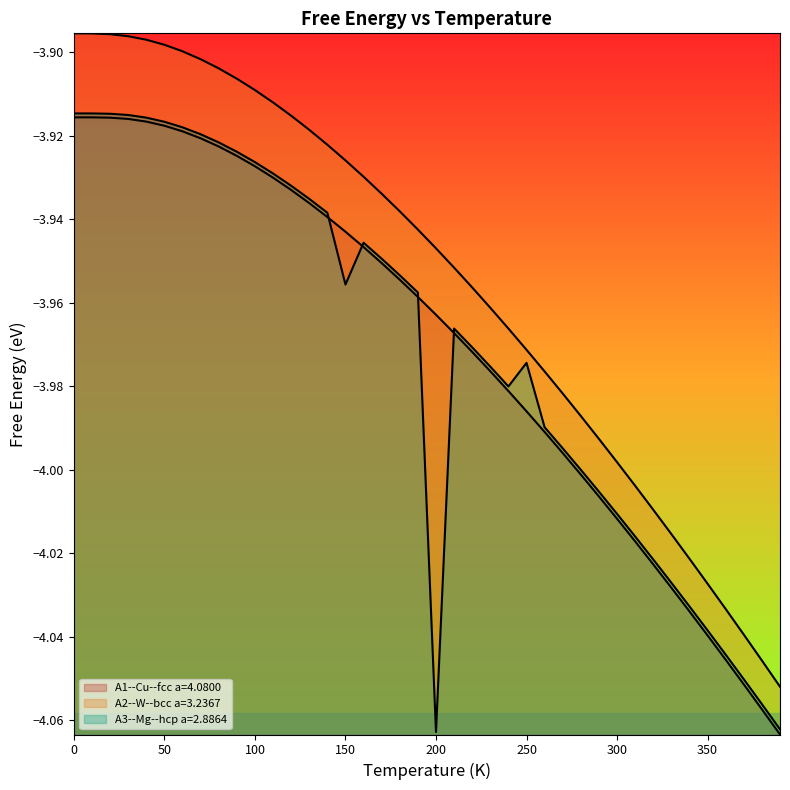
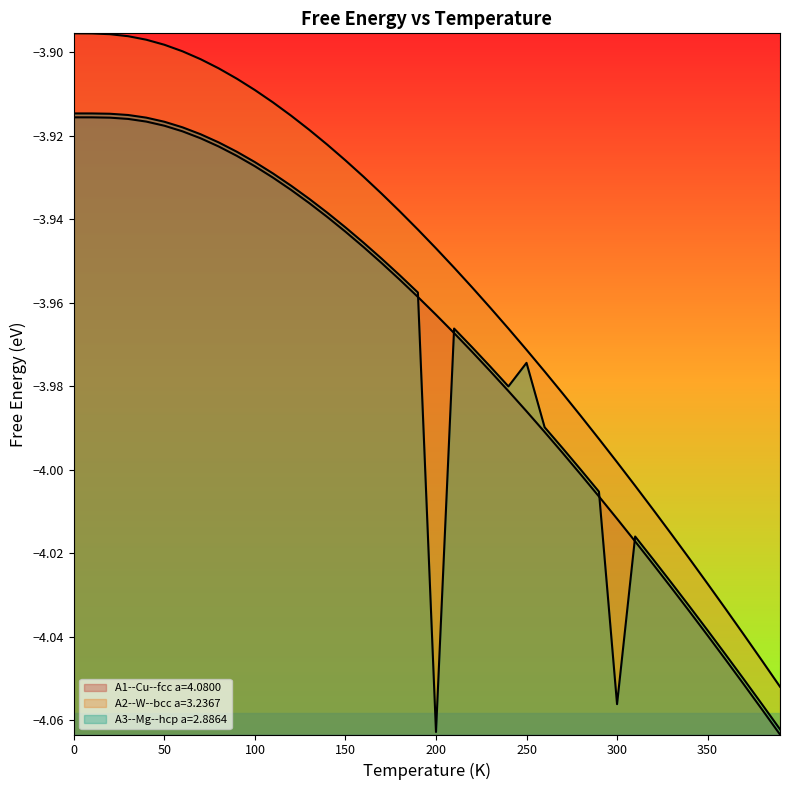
A3--Mg--hcp a=2.8864, 150: -3.956 -> -3.942
A3--Mg--hcp a=2.8864, 300: -4.011 -> -4.056
